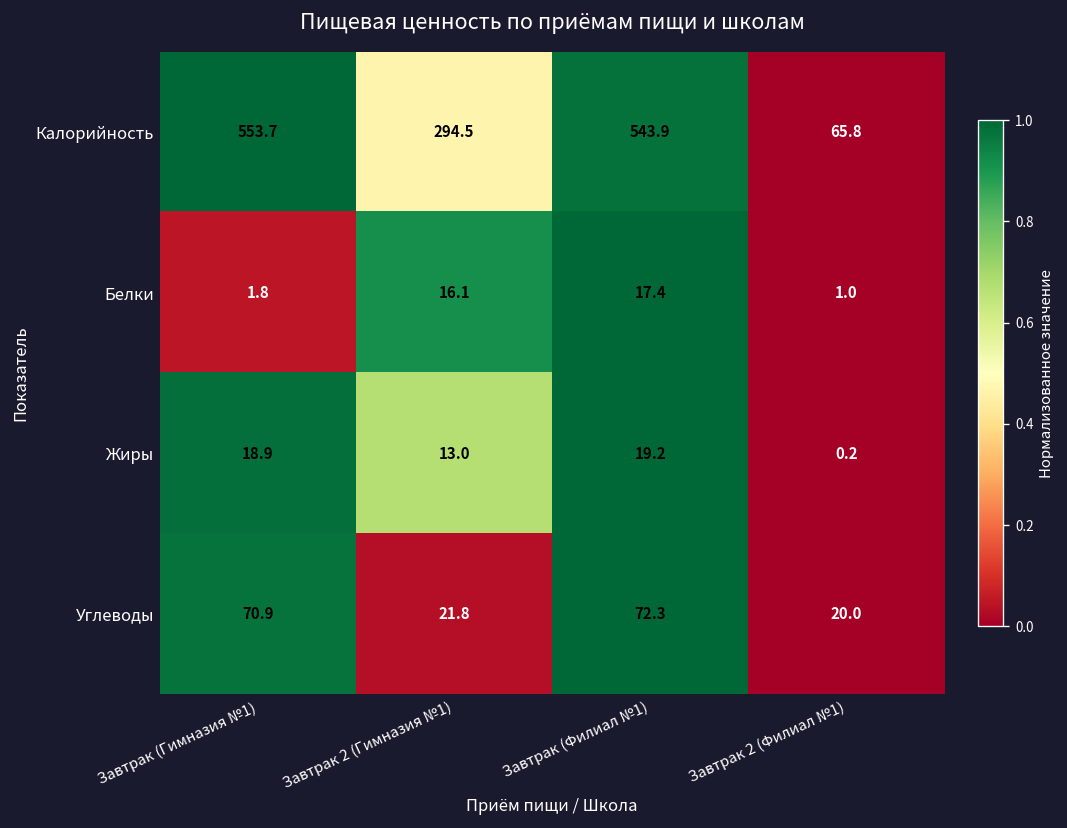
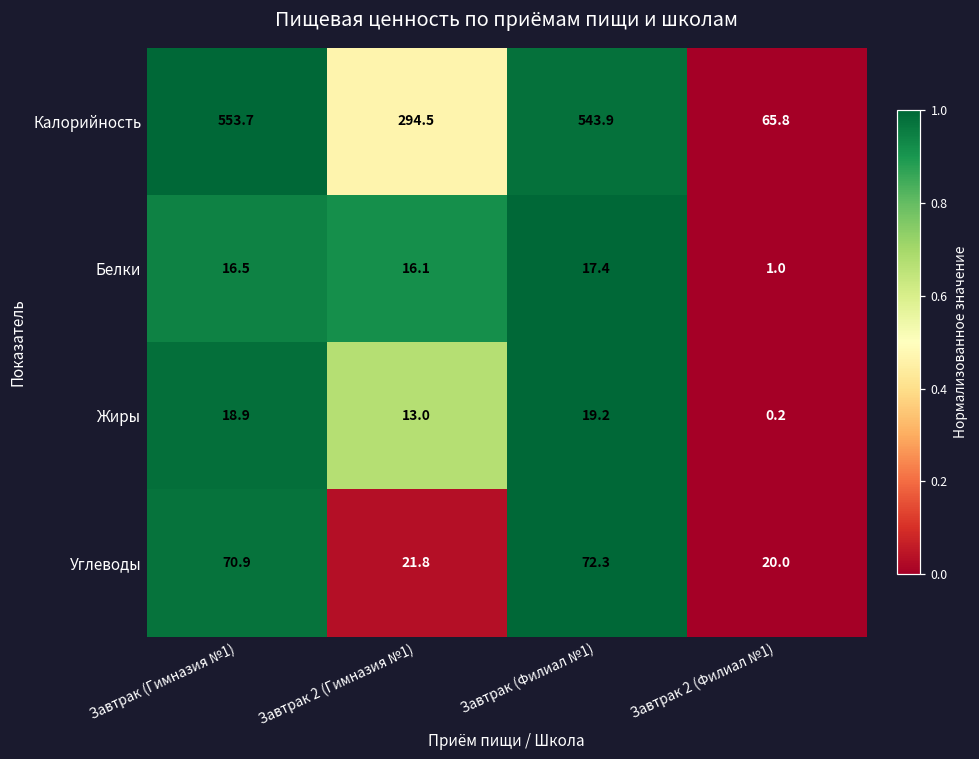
Белки, Завтрак (Гимназия №1): 1.8 -> 16.5
